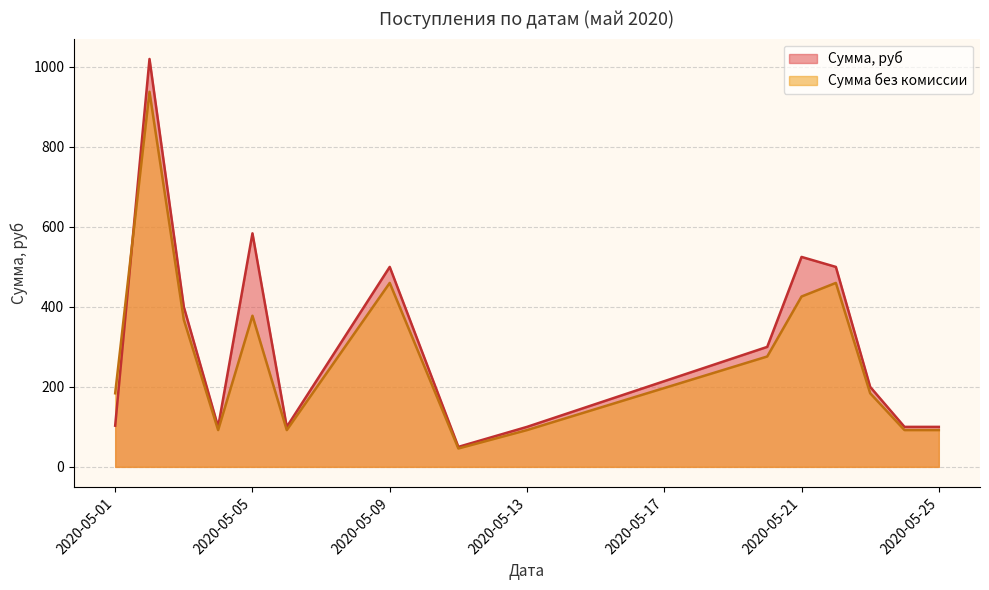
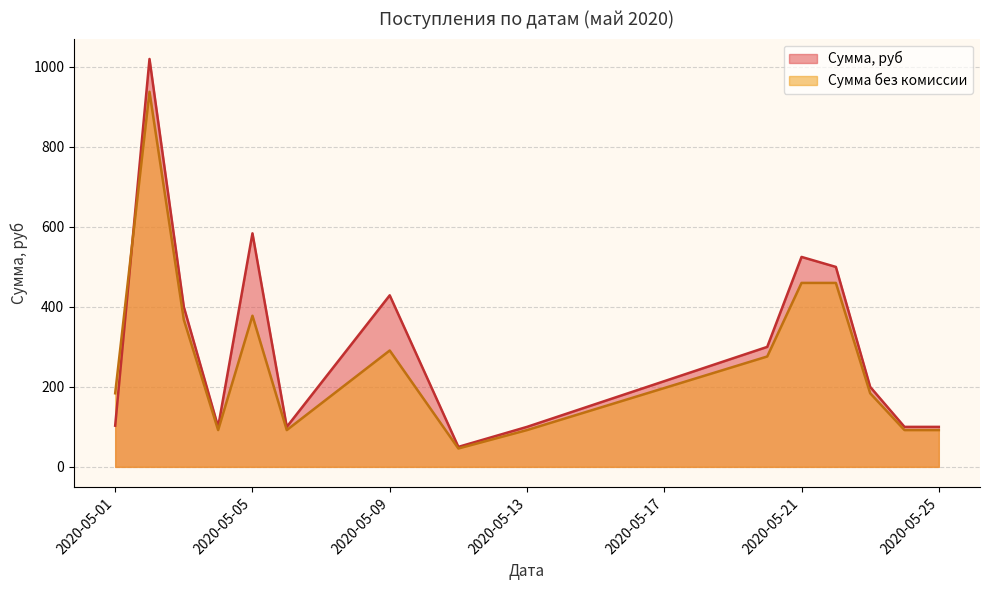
Сумма, руб, 2020-05-09: 500 -> 430
Сумма без комиссии, 2020-05-09: 460 -> 290
Сумма без комиссии, 2020-05-21: 430 -> 460
